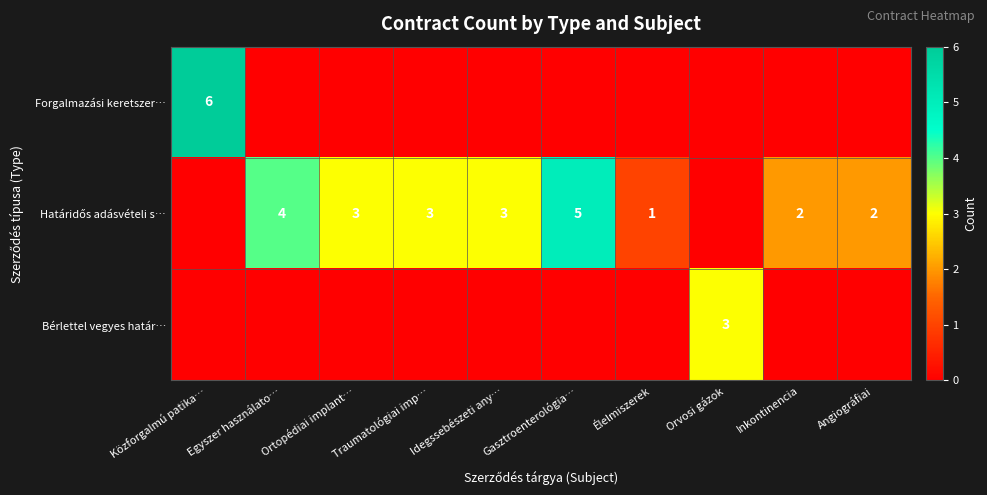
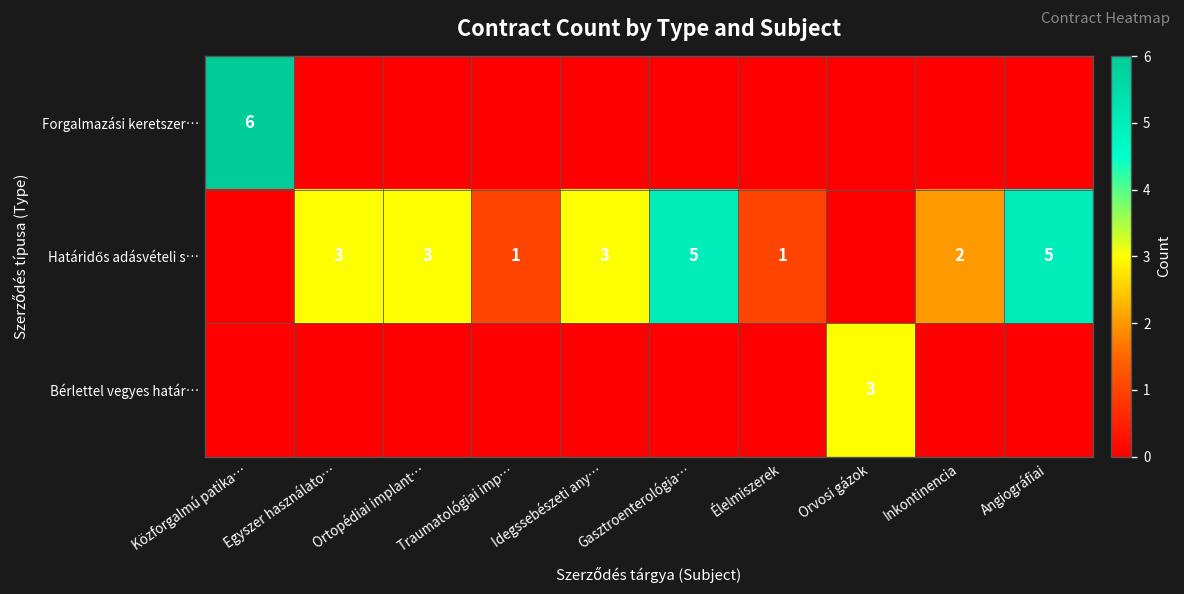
Határidős adásvételi s…, Egyszer használato…: 4 -> 3
Határidős adásvételi s…, Traumatológiai imp…: 3 -> 1
Határidős adásvételi s…, Angiográfiai: 2 -> 5
